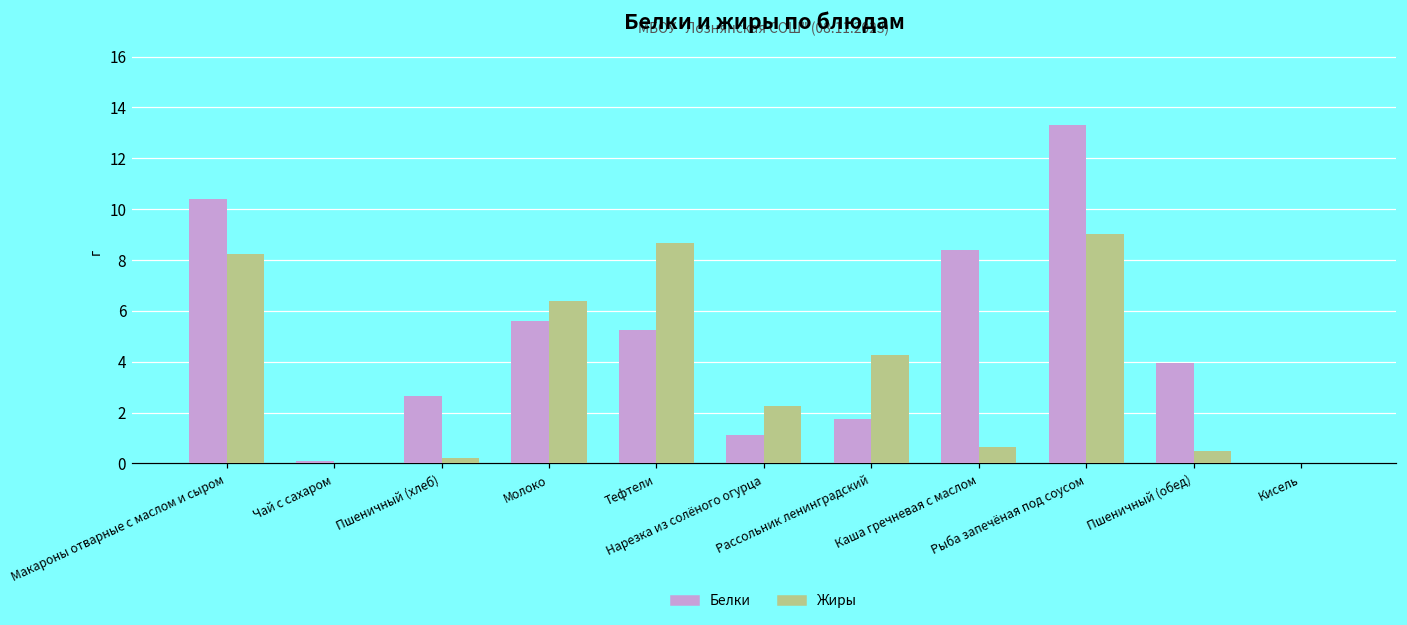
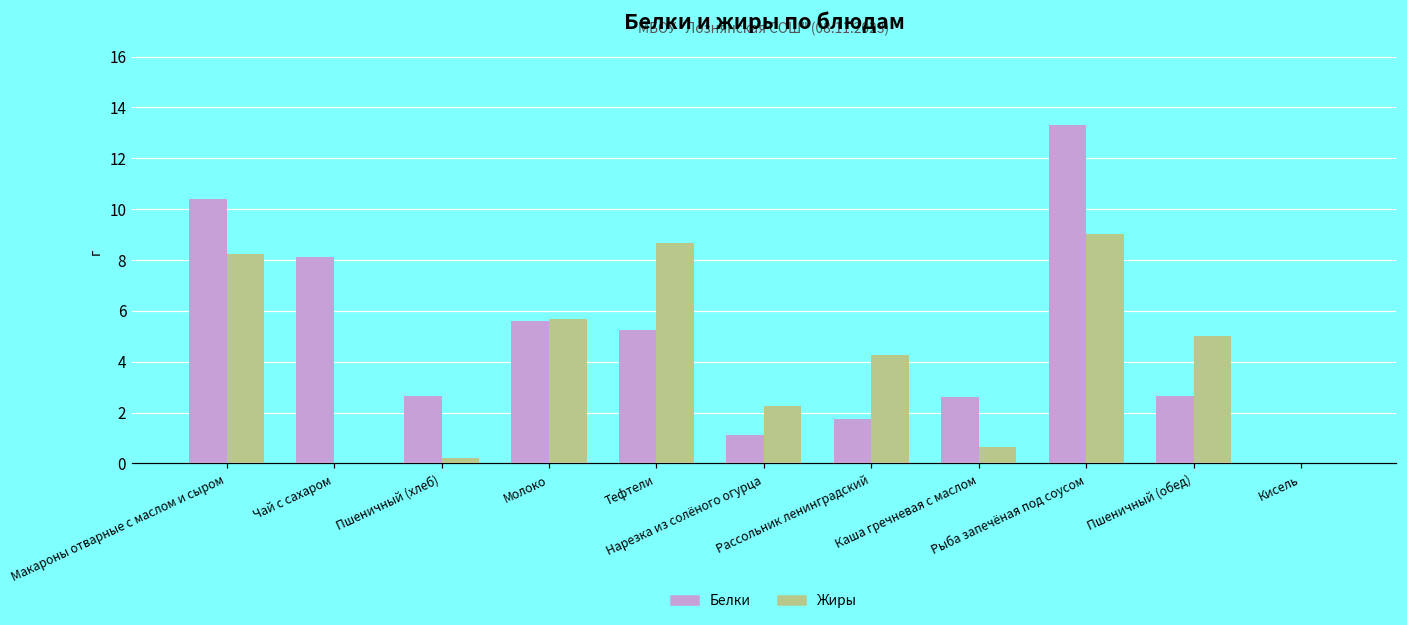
Белки, Чай с сахаром: 0.1 -> 8.1
Жиры, Молоко: 6.4 -> 5.7
Белки, Каша гречневая с маслом: 8.4 -> 2.6
Белки, Пшеничный (обед): 4.0 -> 2.6
Жиры, Пшеничный (обед): 0.5 -> 5.0
